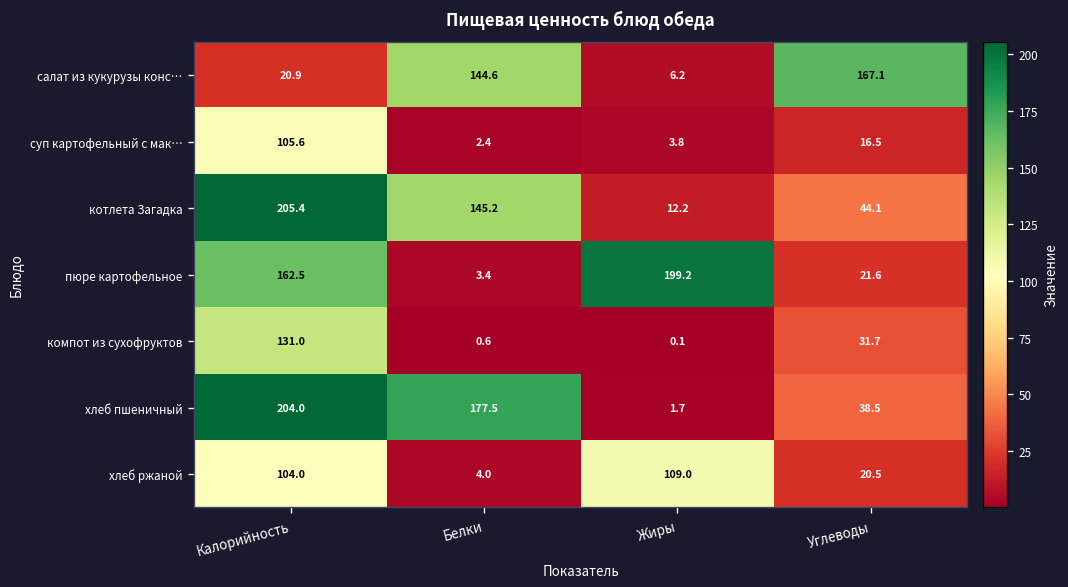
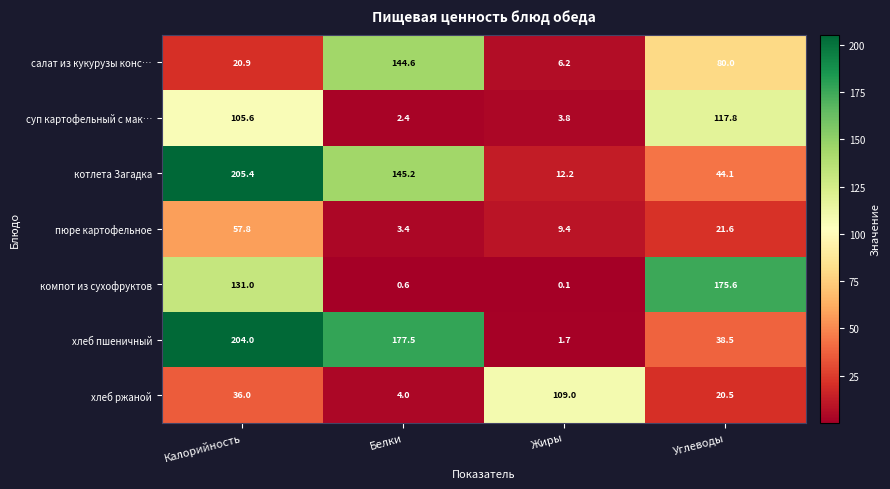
салат из кукурузы конс…, Углеводы: 167.1 -> 80.0
суп картофельный с мак…, Углеводы: 16.5 -> 117.8
пюре картофельное, Калорийность: 162.5 -> 57.8
пюре картофельное, Жиры: 199.2 -> 9.4
компот из сухофруктов, Углеводы: 31.7 -> 175.6
хлеб ржаной, Калорийность: 104.0 -> 36.0
